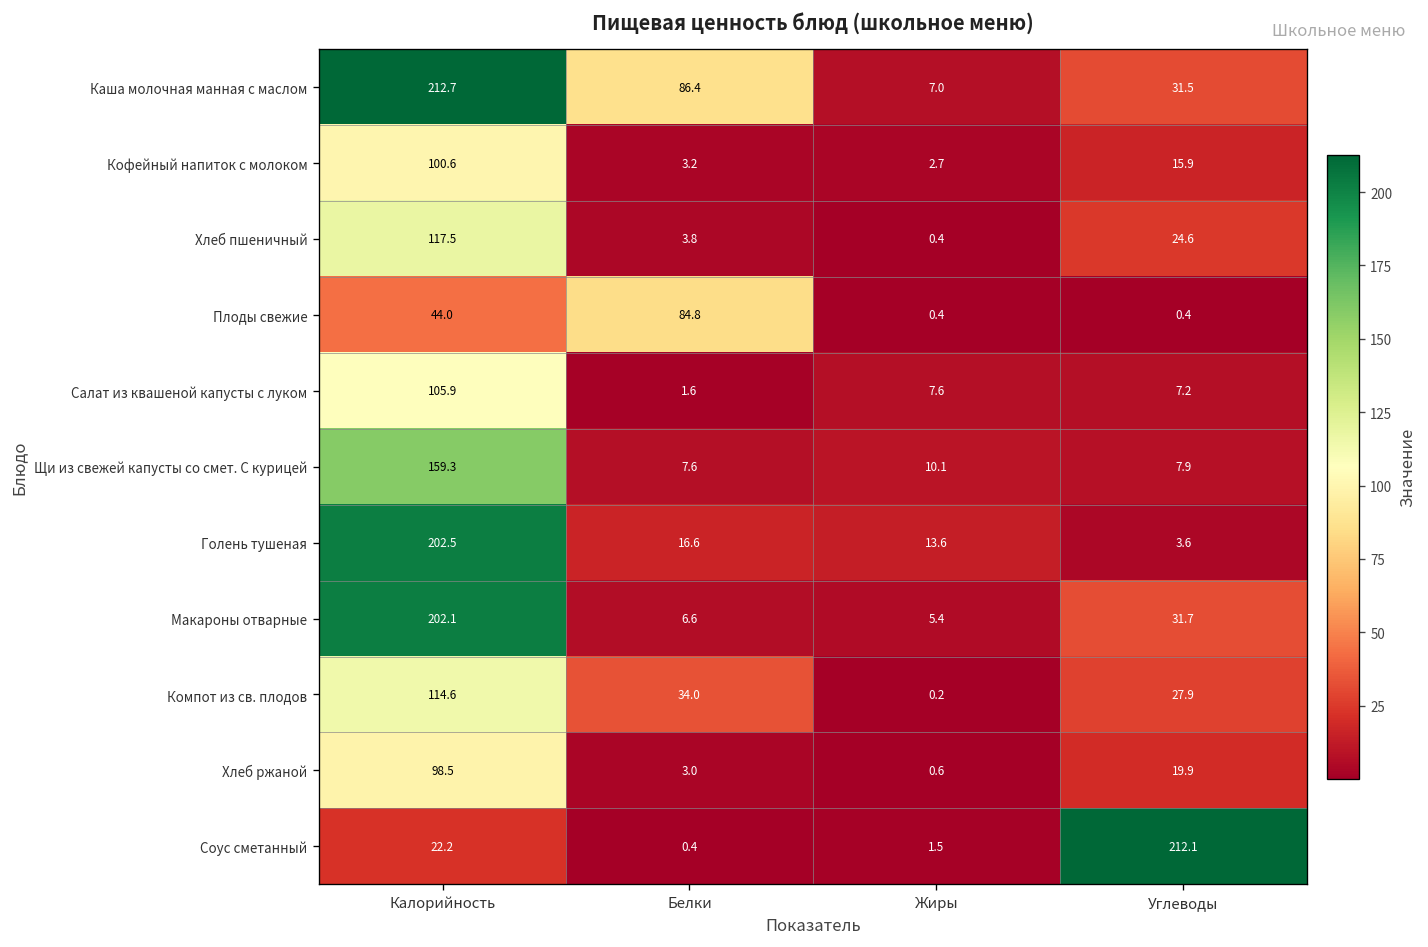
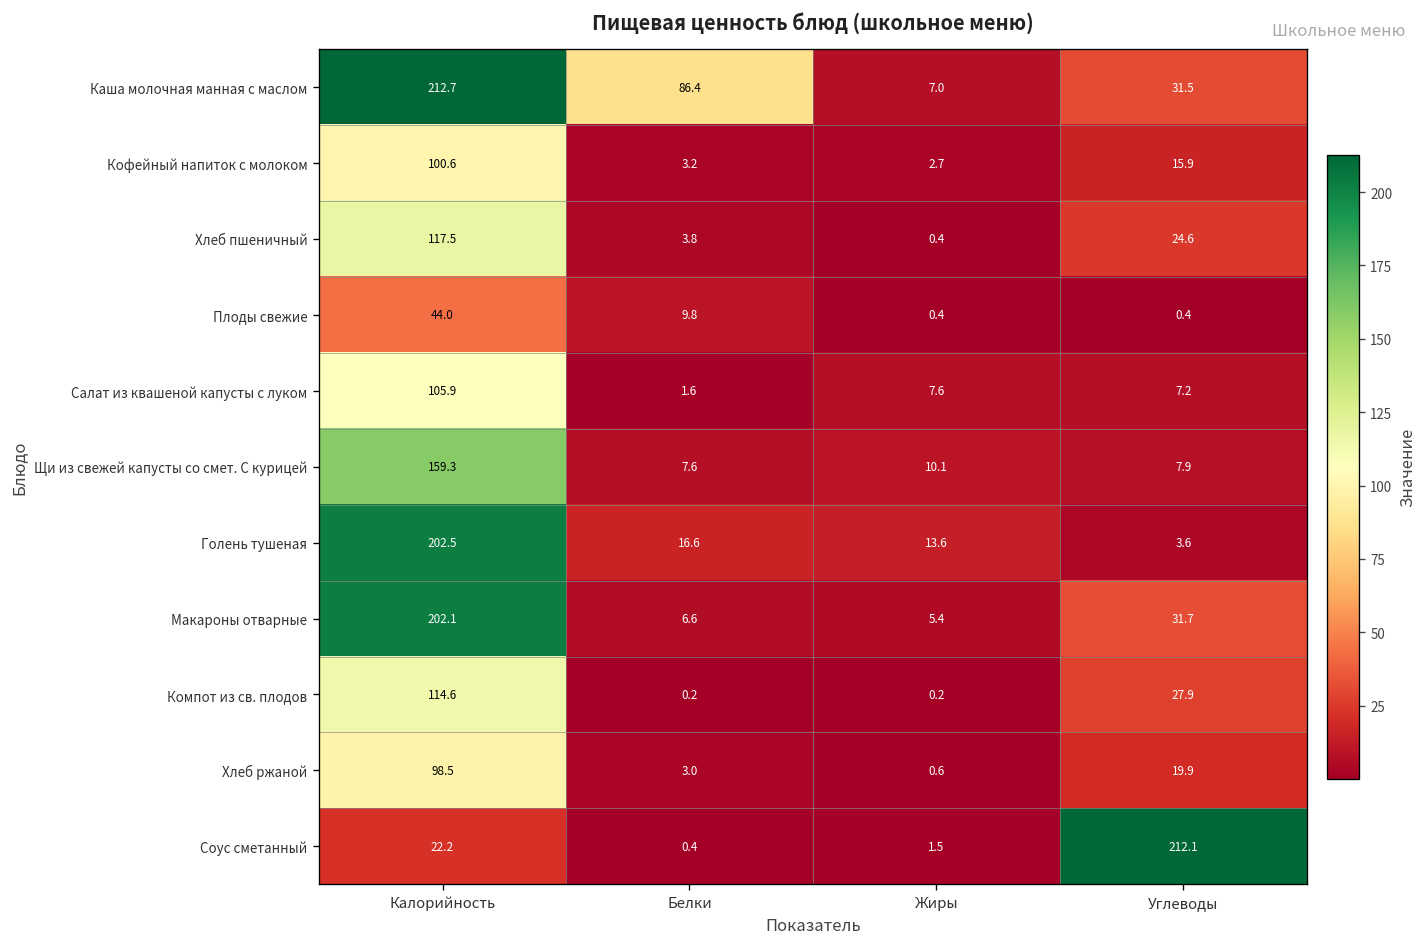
Плоды свежие, Белки: 84.8 -> 9.8
Компот из св. плодов, Белки: 34.0 -> 0.2
